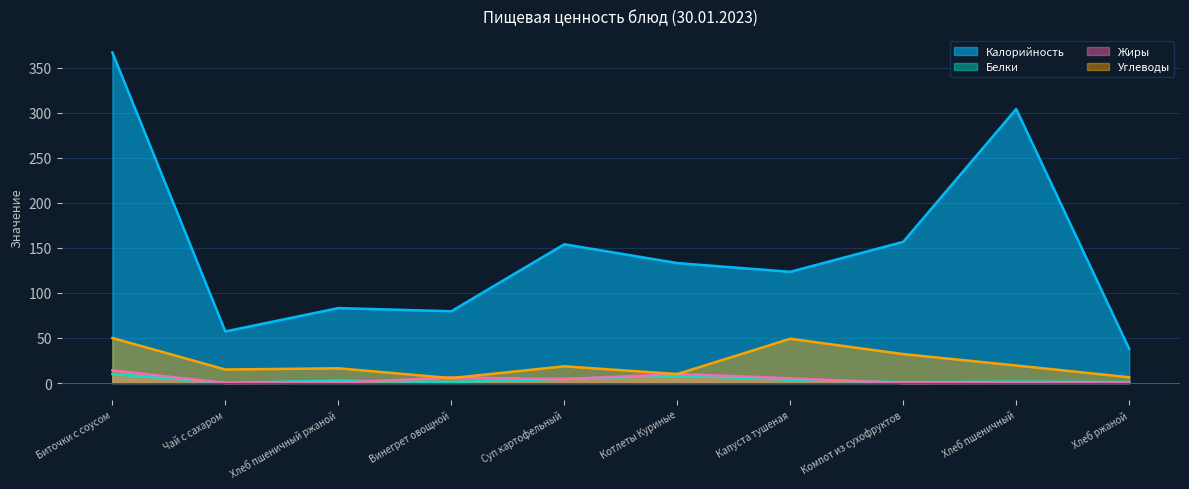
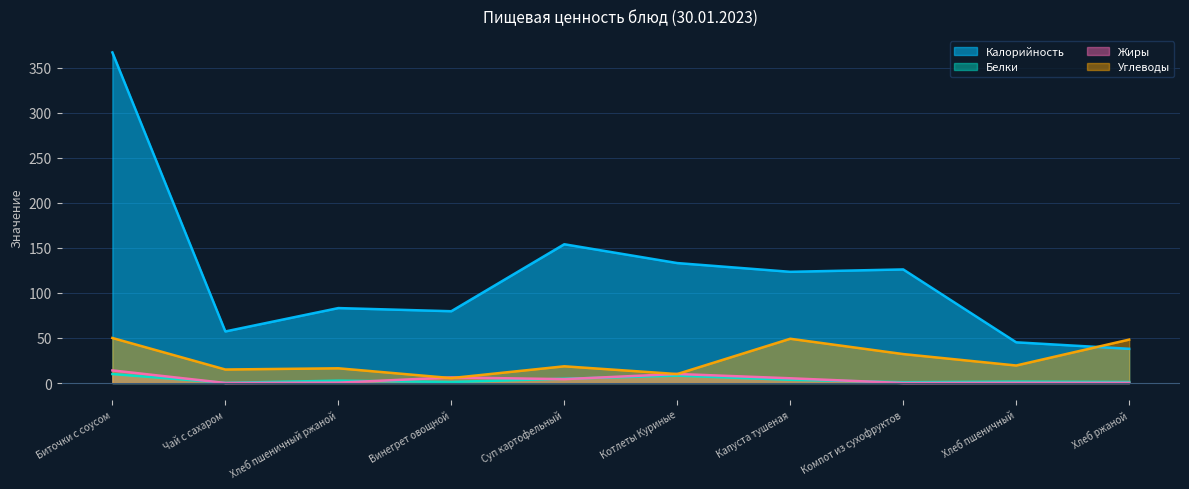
Калорийность, Компот из сухофруктов: 160 -> 130
Калорийность, Хлеб пшеничный: 300 -> 50
Углеводы, Хлеб ржаной: 10 -> 50
